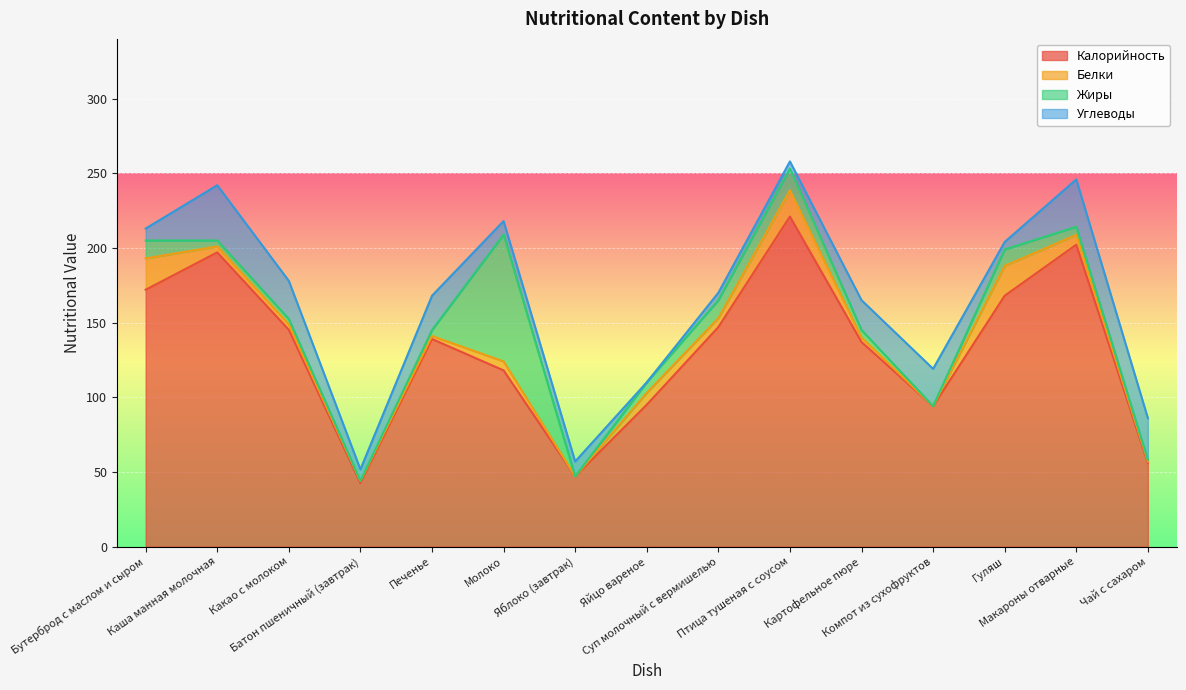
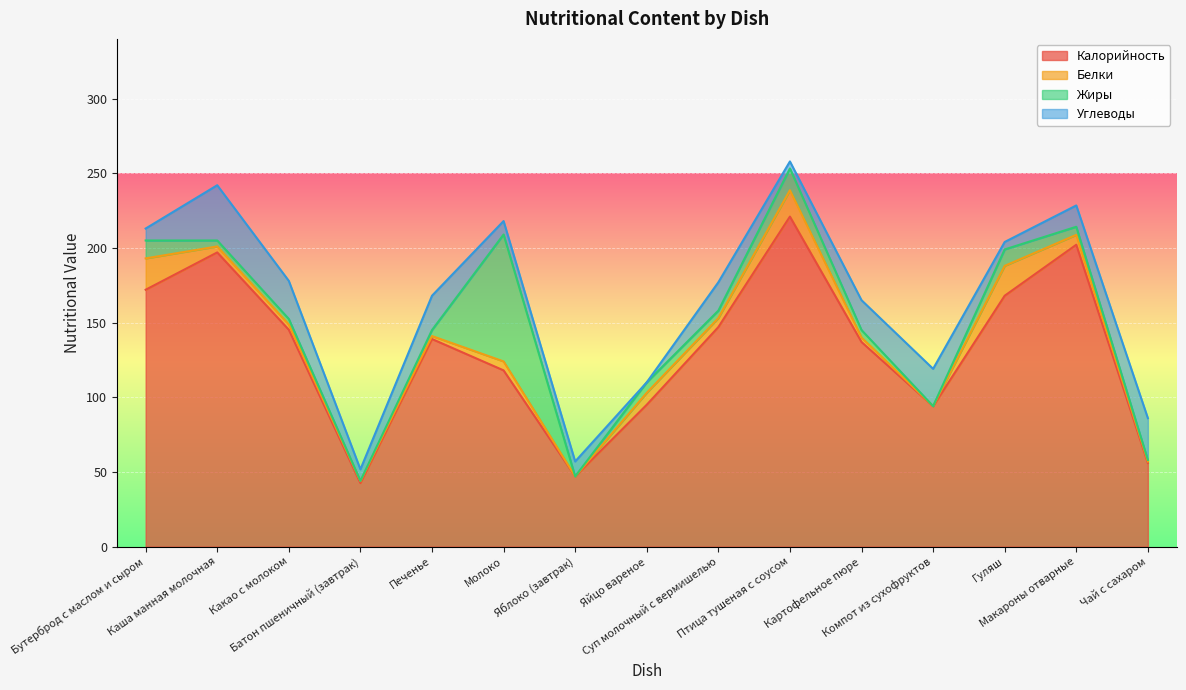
Жиры, Суп молочный с вермишелью: 12 -> 5
Углеводы, Суп молочный с вермишелью: 5 -> 19
Углеводы, Макароны отварные: 32 -> 14
